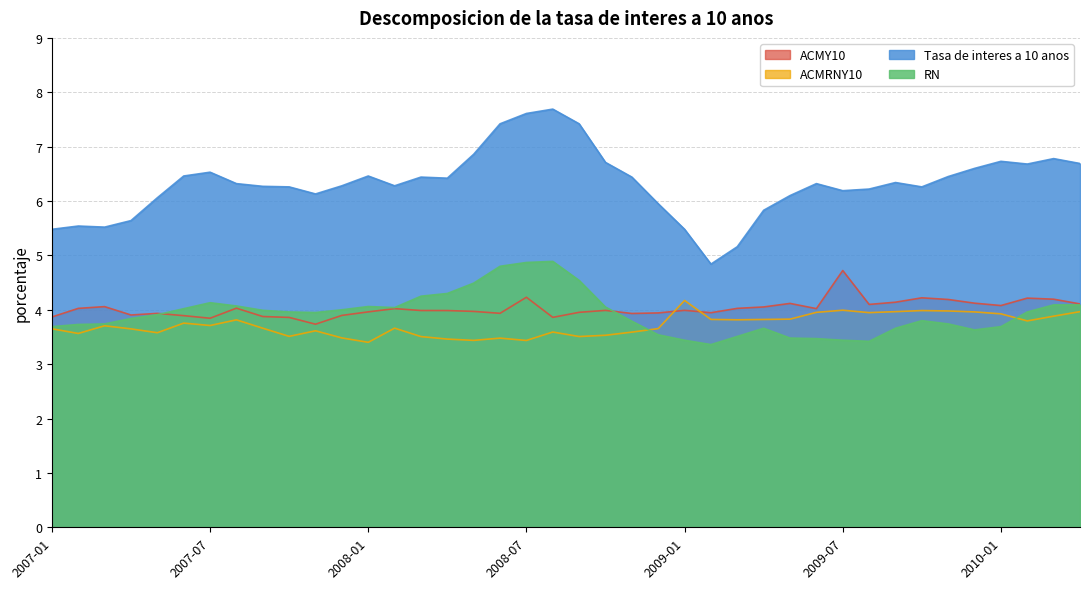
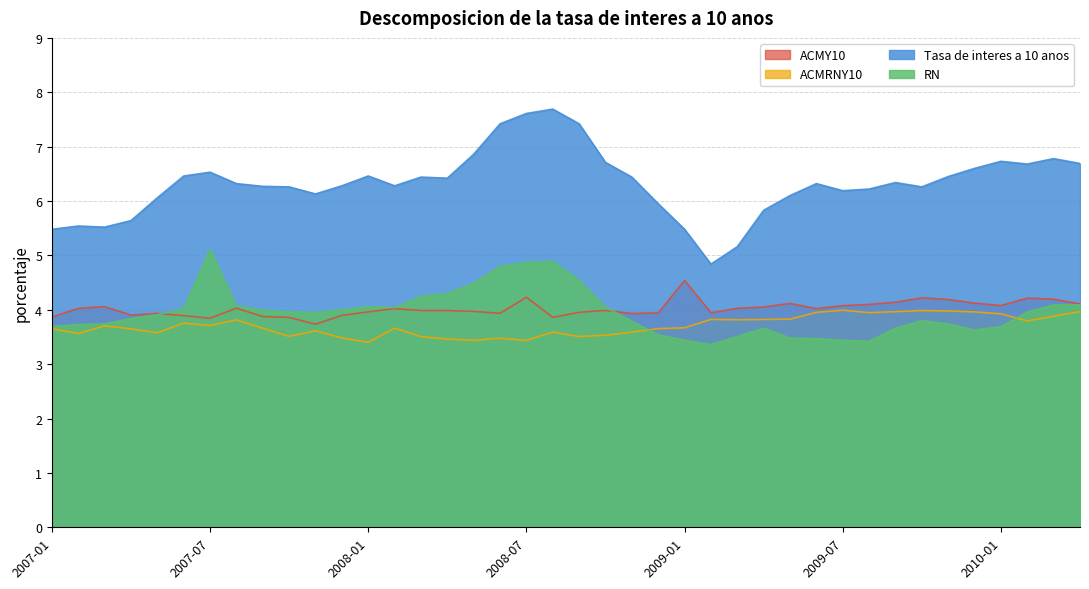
RN, 2007-07: 4.1 -> 5.1
ACMY10, 2009-01: 4.0 -> 4.5
ACMRNY10, 2009-01: 4.2 -> 3.7
ACMY10, 2009-07: 4.7 -> 4.1
